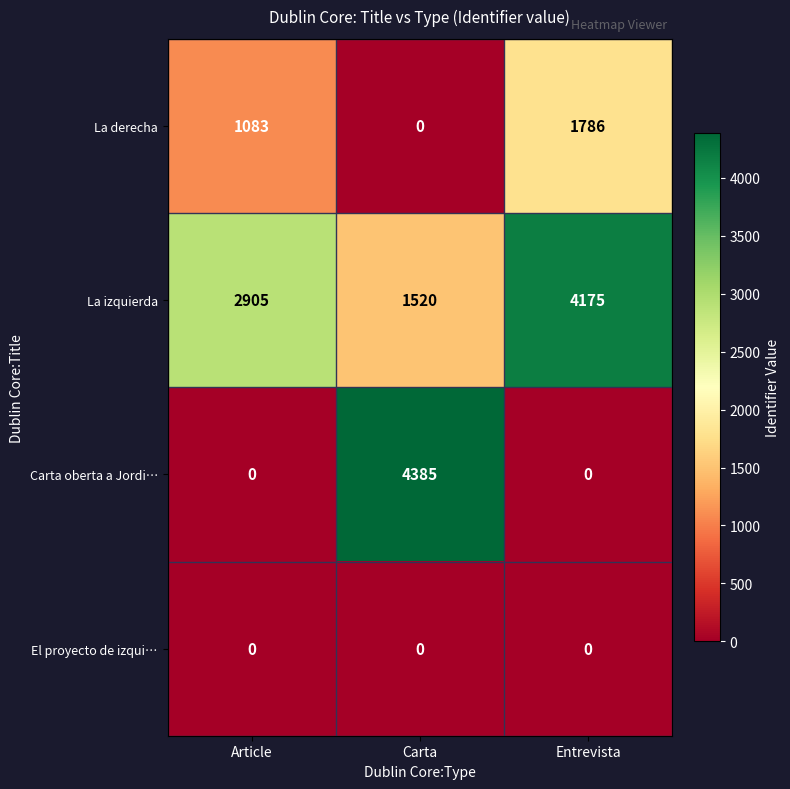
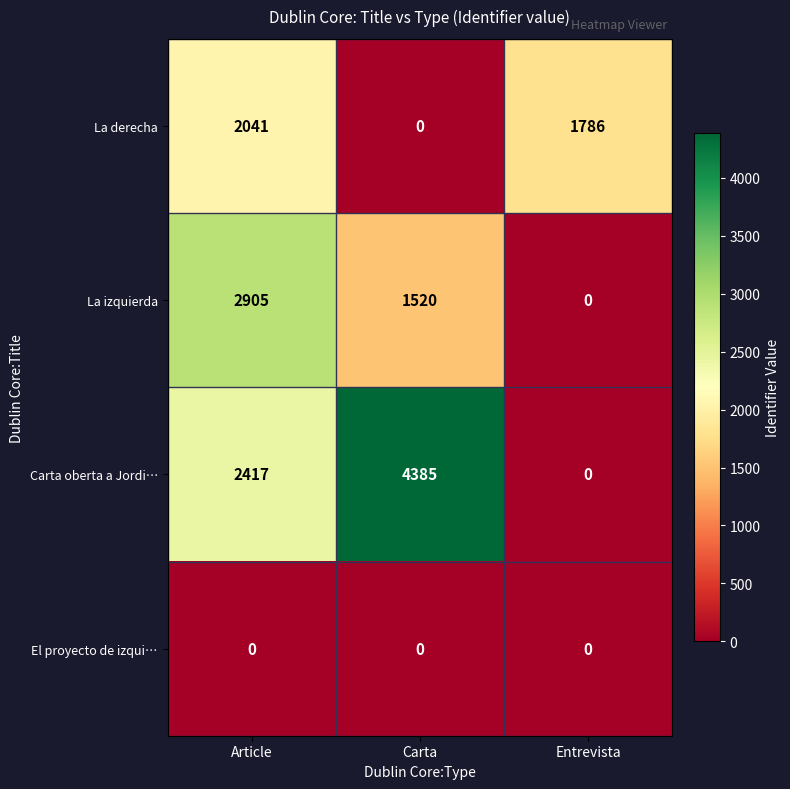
La derecha, Article: 1083 -> 2041
La izquierda, Entrevista: 4175 -> 0
Carta oberta a Jordi…, Article: 0 -> 2417
